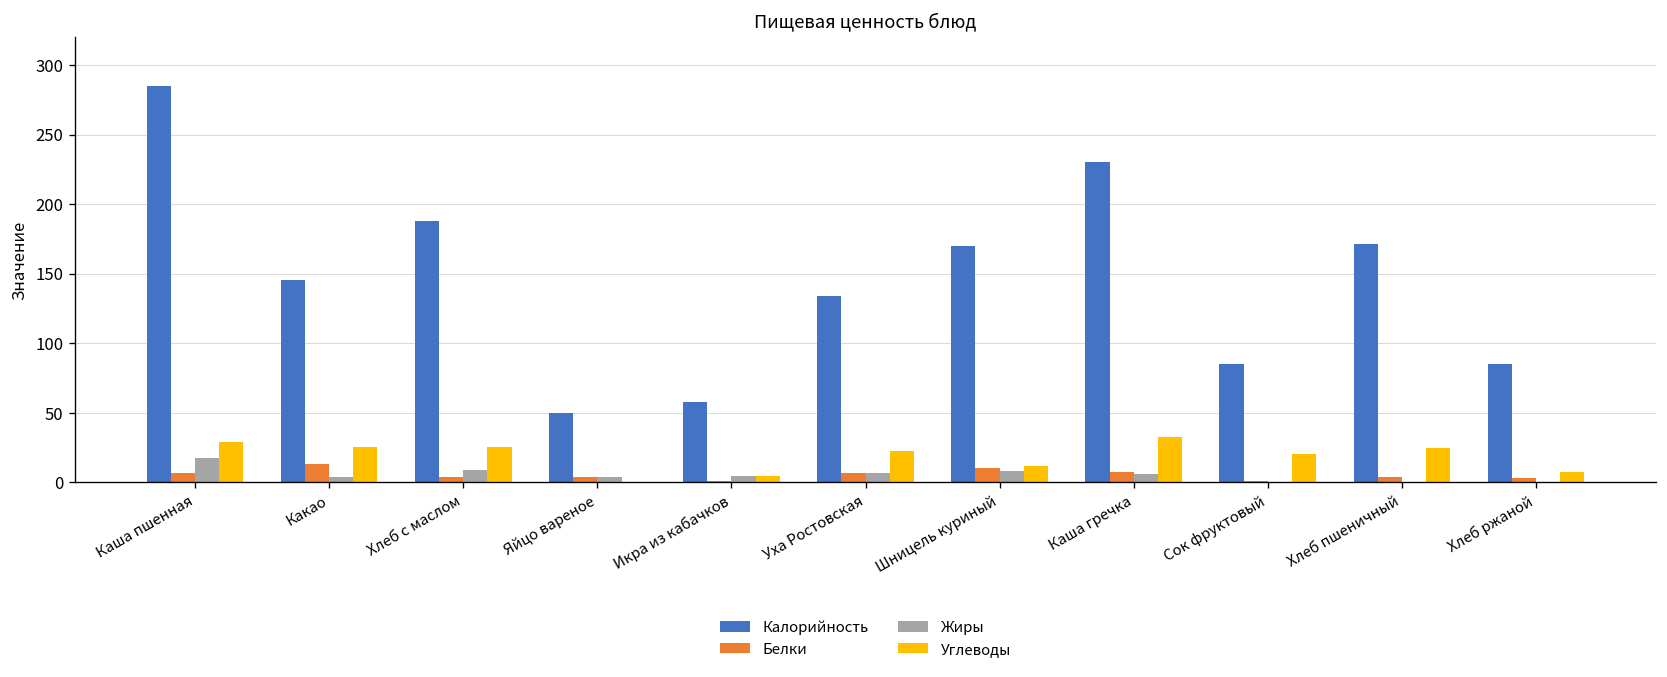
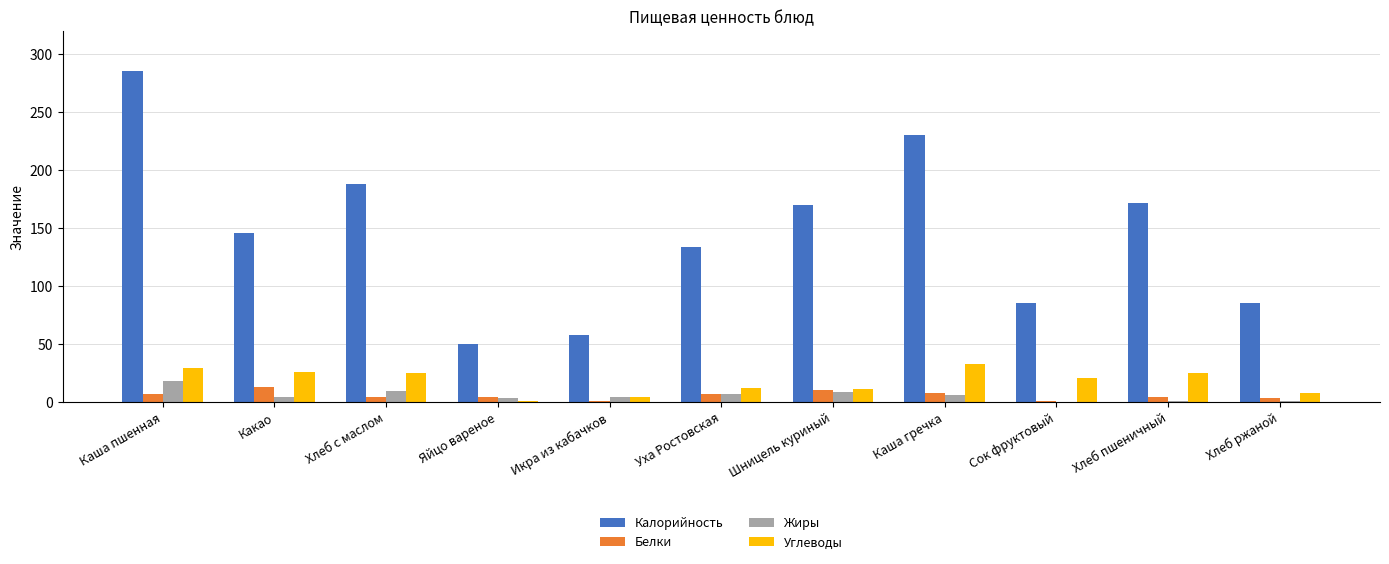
Углеводы, Уха Ростовская: 22 -> 11
